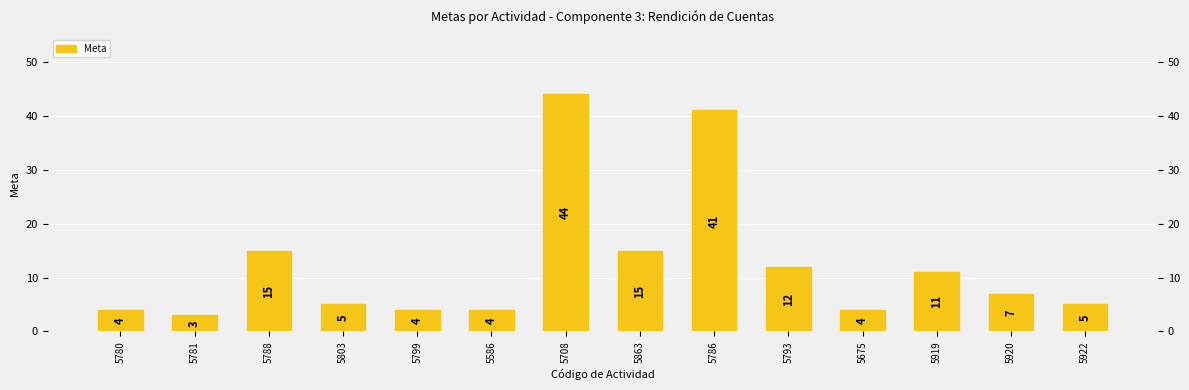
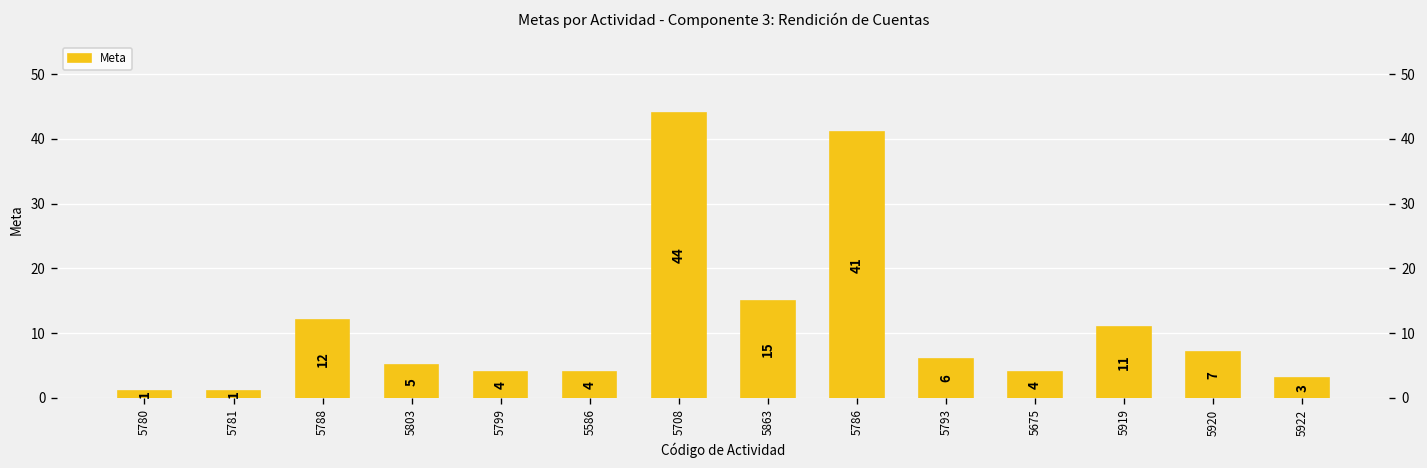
5780: 4 -> 1
5781: 3 -> 1
5788: 15 -> 12
5793: 12 -> 6
5922: 5 -> 3
